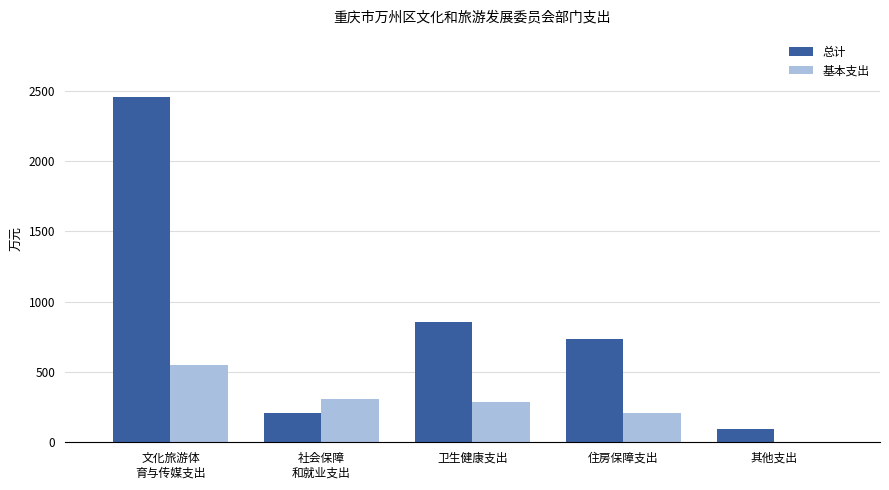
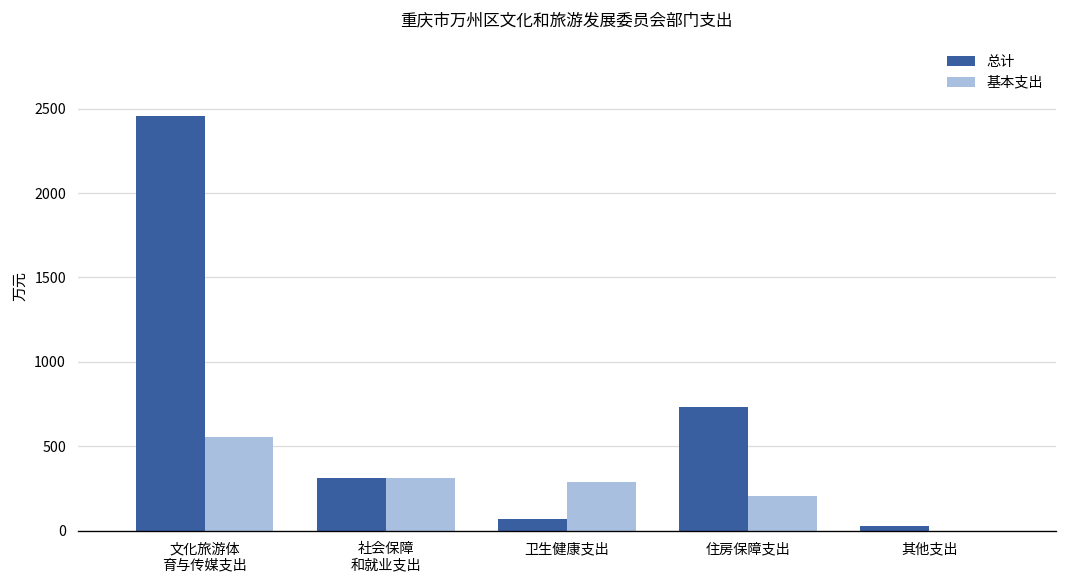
总计, 社会保障 和就业支出: 210 -> 310
总计, 卫生健康支出: 850 -> 70
总计, 其他支出: 90 -> 30
